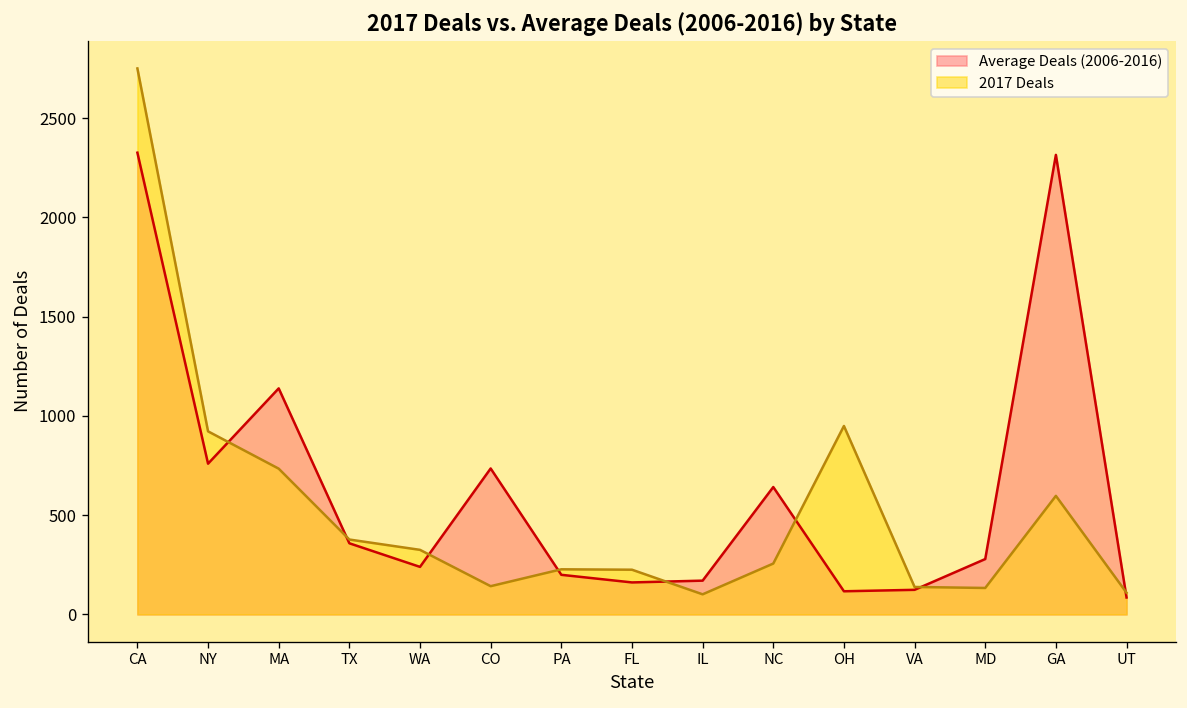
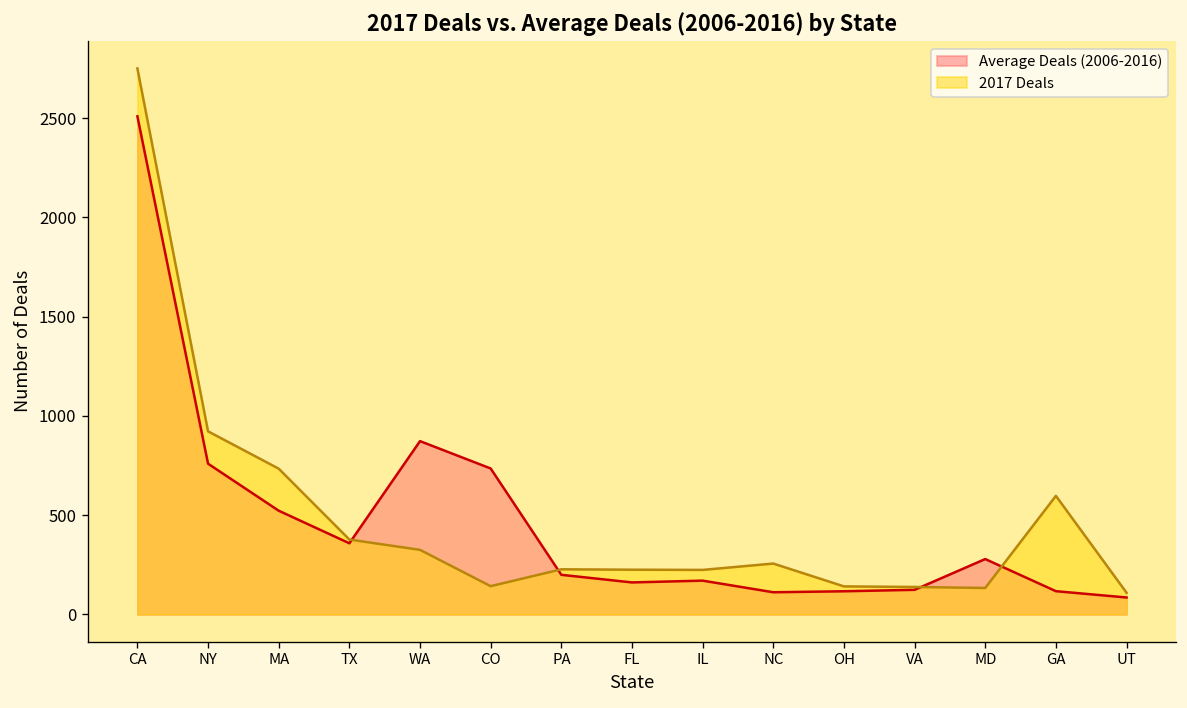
Average Deals (2006-2016), CA: 2330 -> 2510
Average Deals (2006-2016), MA: 1140 -> 520
Average Deals (2006-2016), WA: 240 -> 870
2017 Deals, IL: 100 -> 220
Average Deals (2006-2016), NC: 640 -> 110
2017 Deals, OH: 950 -> 140
Average Deals (2006-2016), GA: 2310 -> 120
